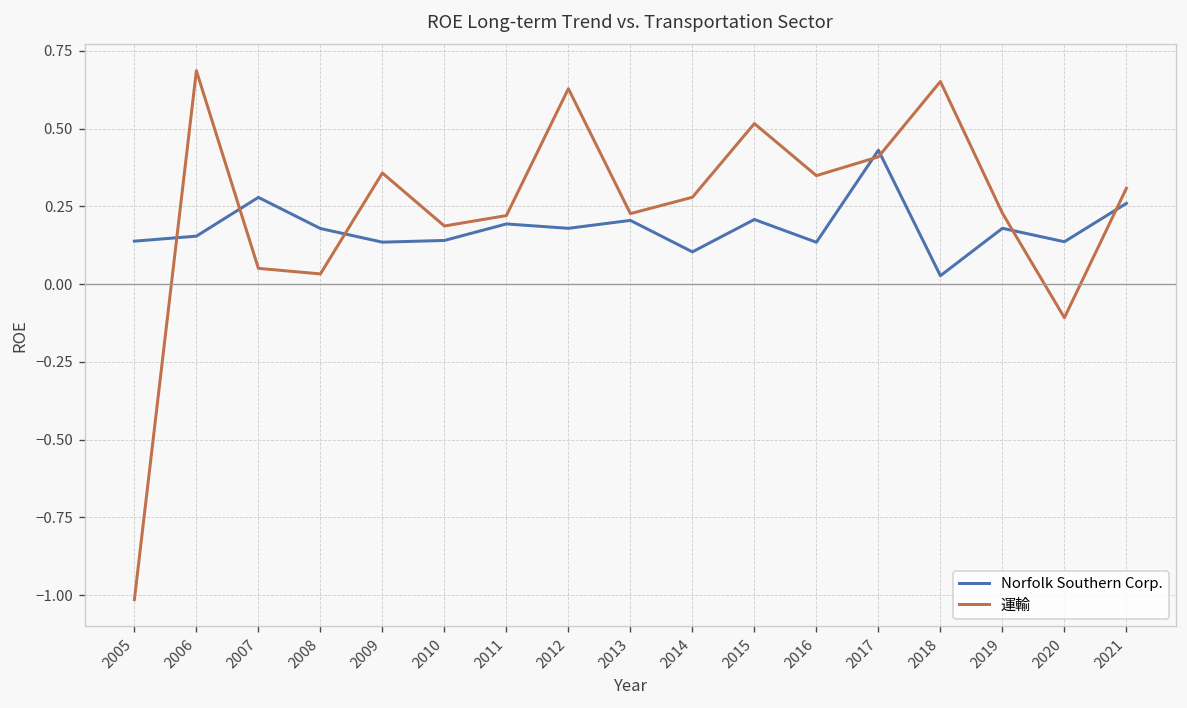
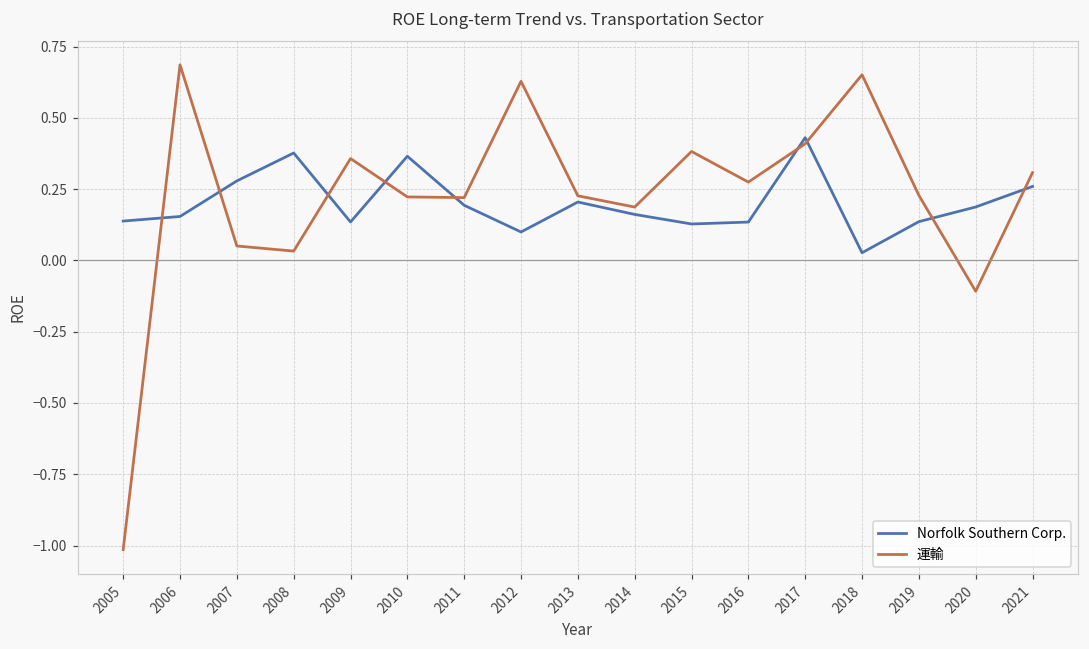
Norfolk Southern Corp., 2008: 0.18 -> 0.38
Norfolk Southern Corp., 2010: 0.14 -> 0.37
運輸, 2010: 0.19 -> 0.22
Norfolk Southern Corp., 2012: 0.18 -> 0.10
Norfolk Southern Corp., 2014: 0.10 -> 0.16
運輸, 2014: 0.28 -> 0.19
Norfolk Southern Corp., 2015: 0.21 -> 0.13
運輸, 2015: 0.52 -> 0.38
運輸, 2016: 0.35 -> 0.27
Norfolk Southern Corp., 2019: 0.18 -> 0.14
Norfolk Southern Corp., 2020: 0.14 -> 0.19
